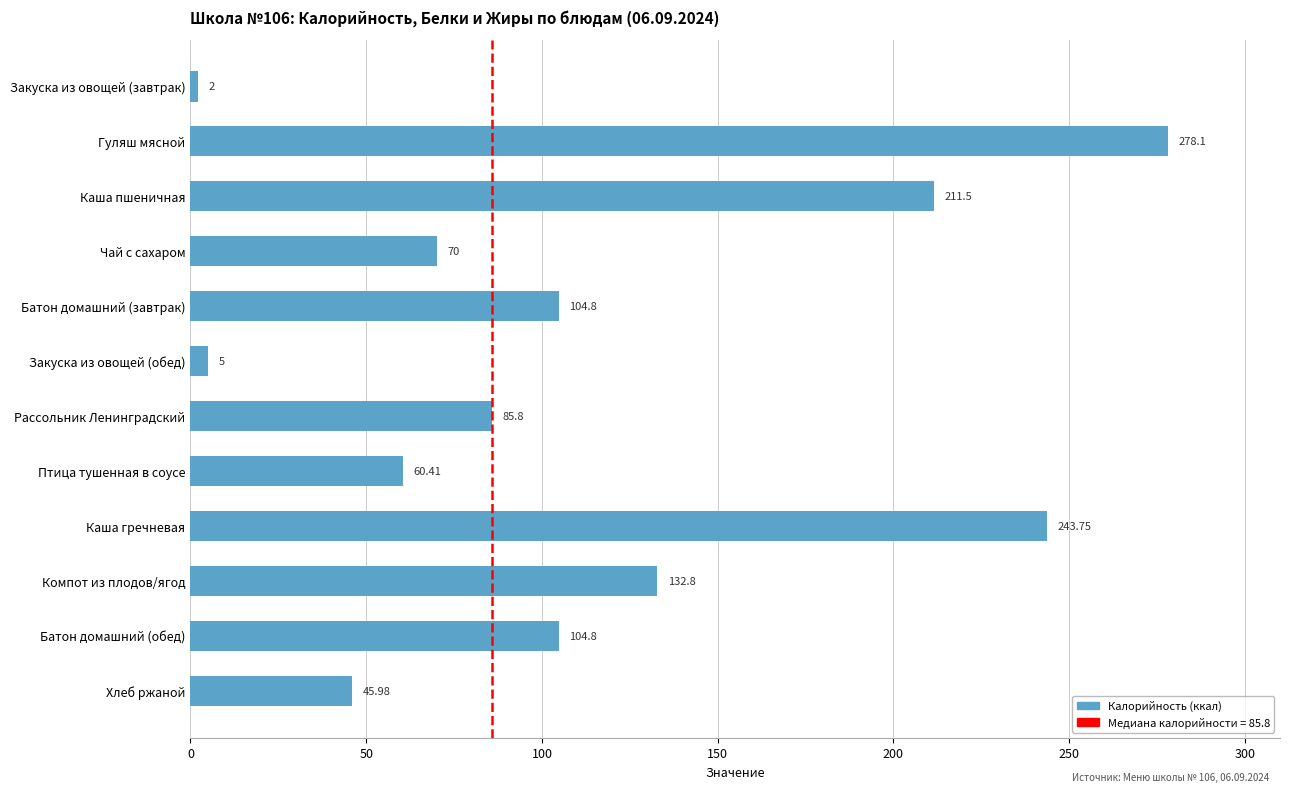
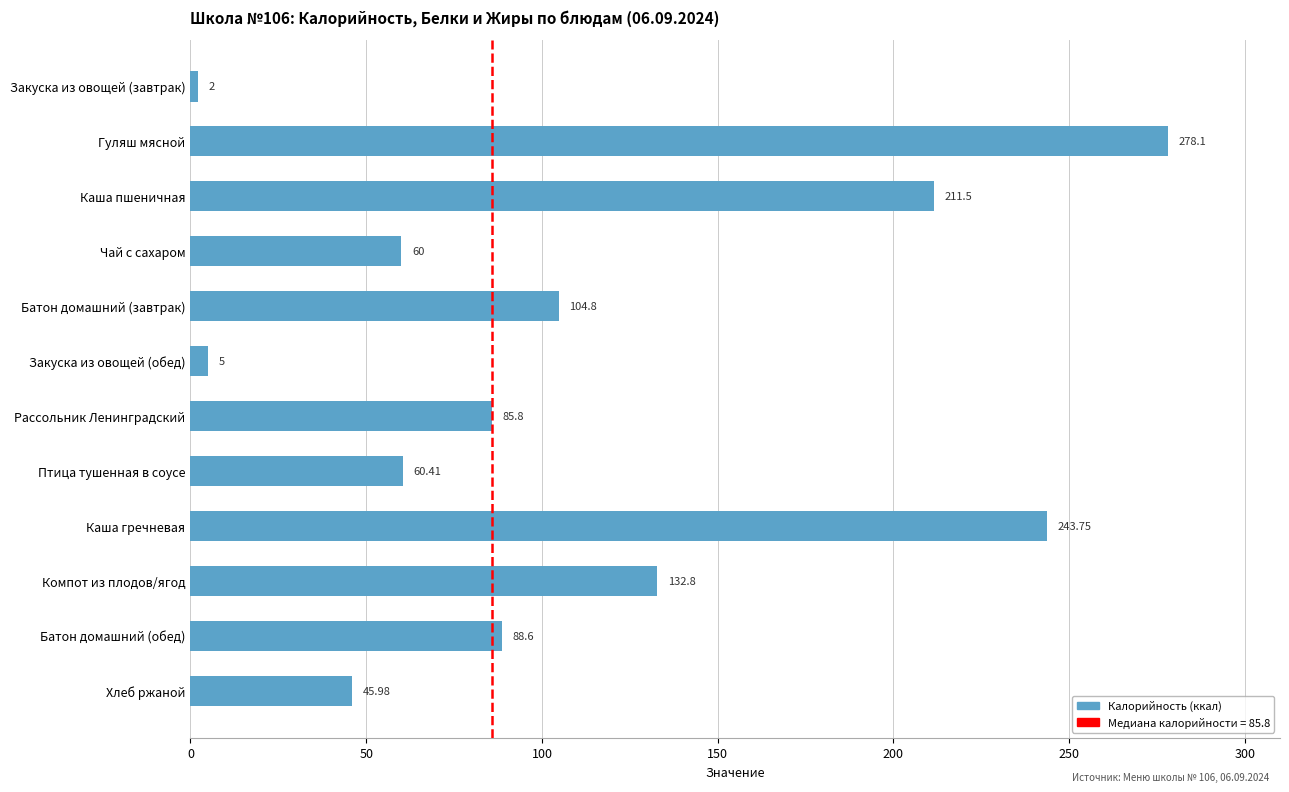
Чай с сахаром: 70 -> 60
Батон домашний (обед): 104.8 -> 88.6
